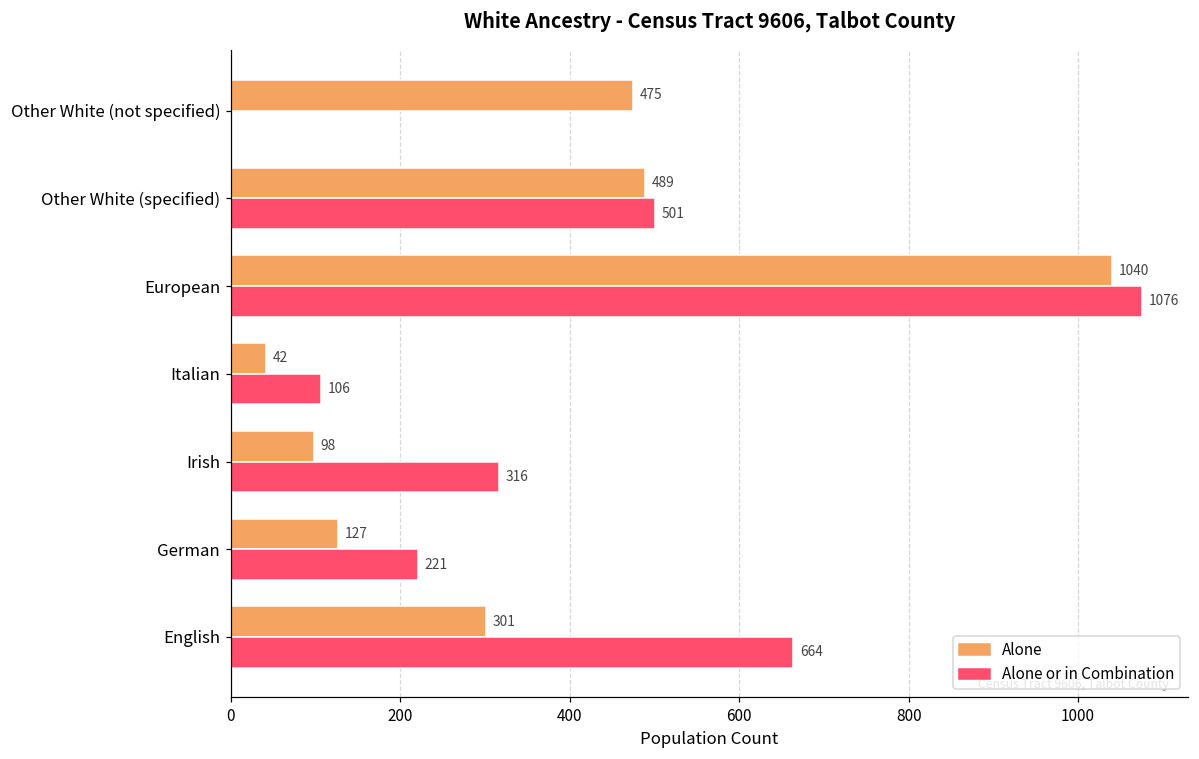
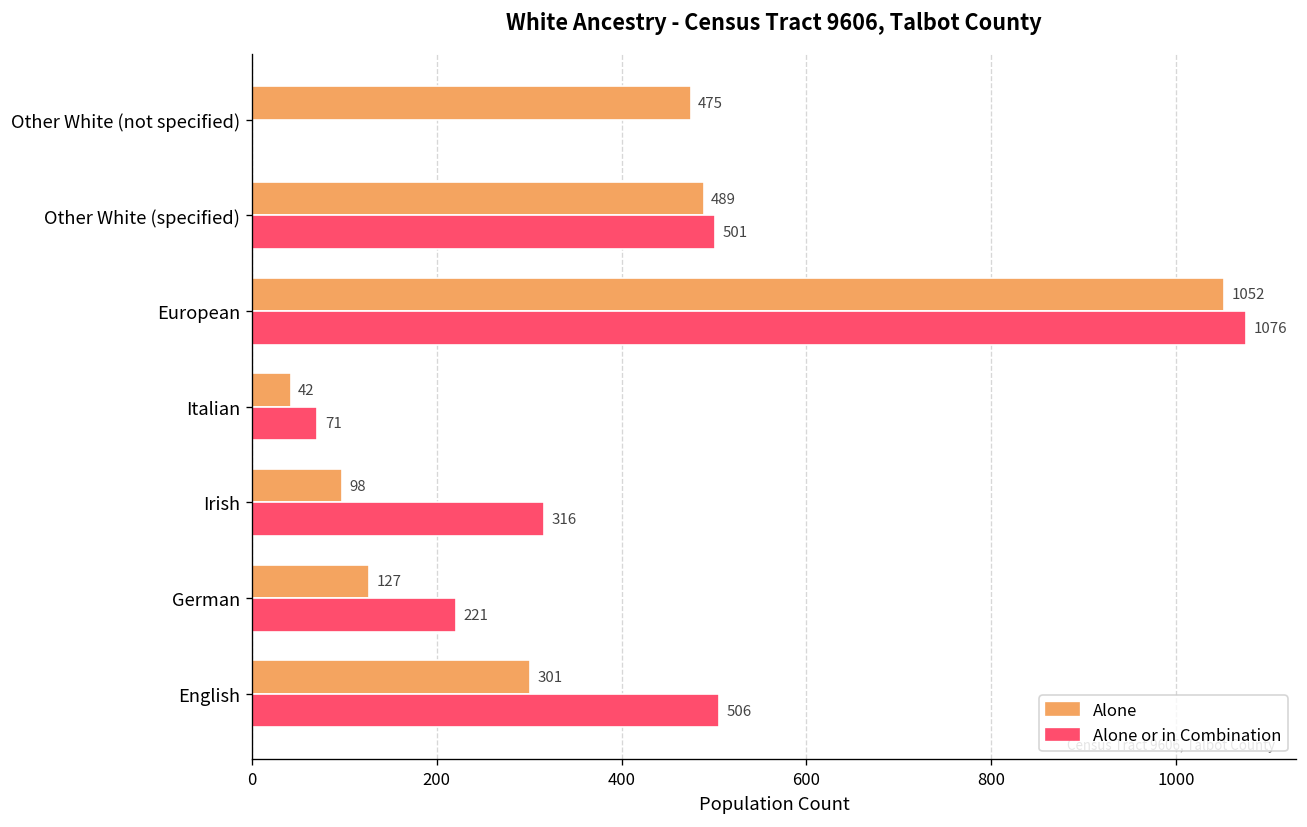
Alone, European: 1040 -> 1052
Alone or in Combination, Italian: 106 -> 71
Alone or in Combination, English: 664 -> 506
